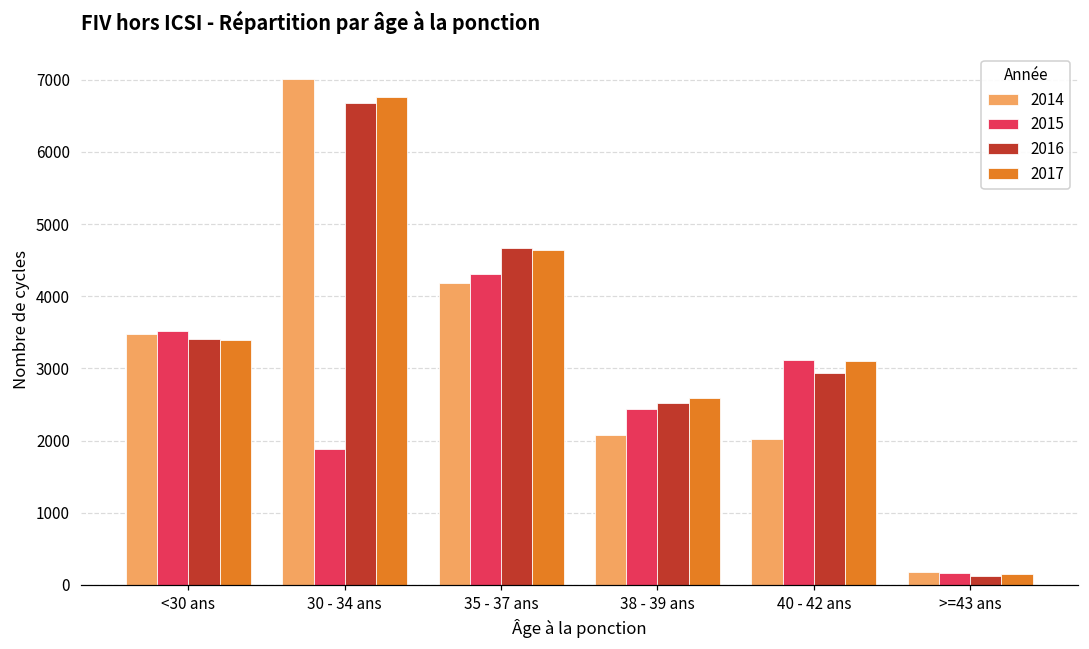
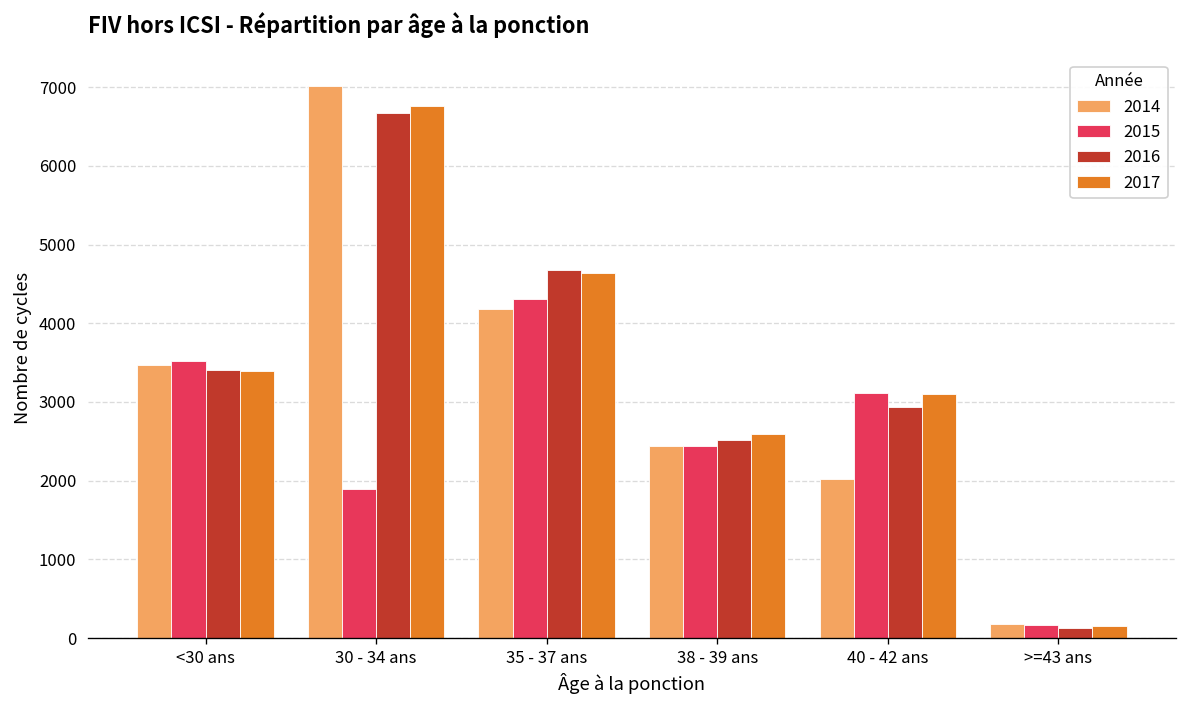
2014, 38 - 39 ans: 2100 -> 2400
